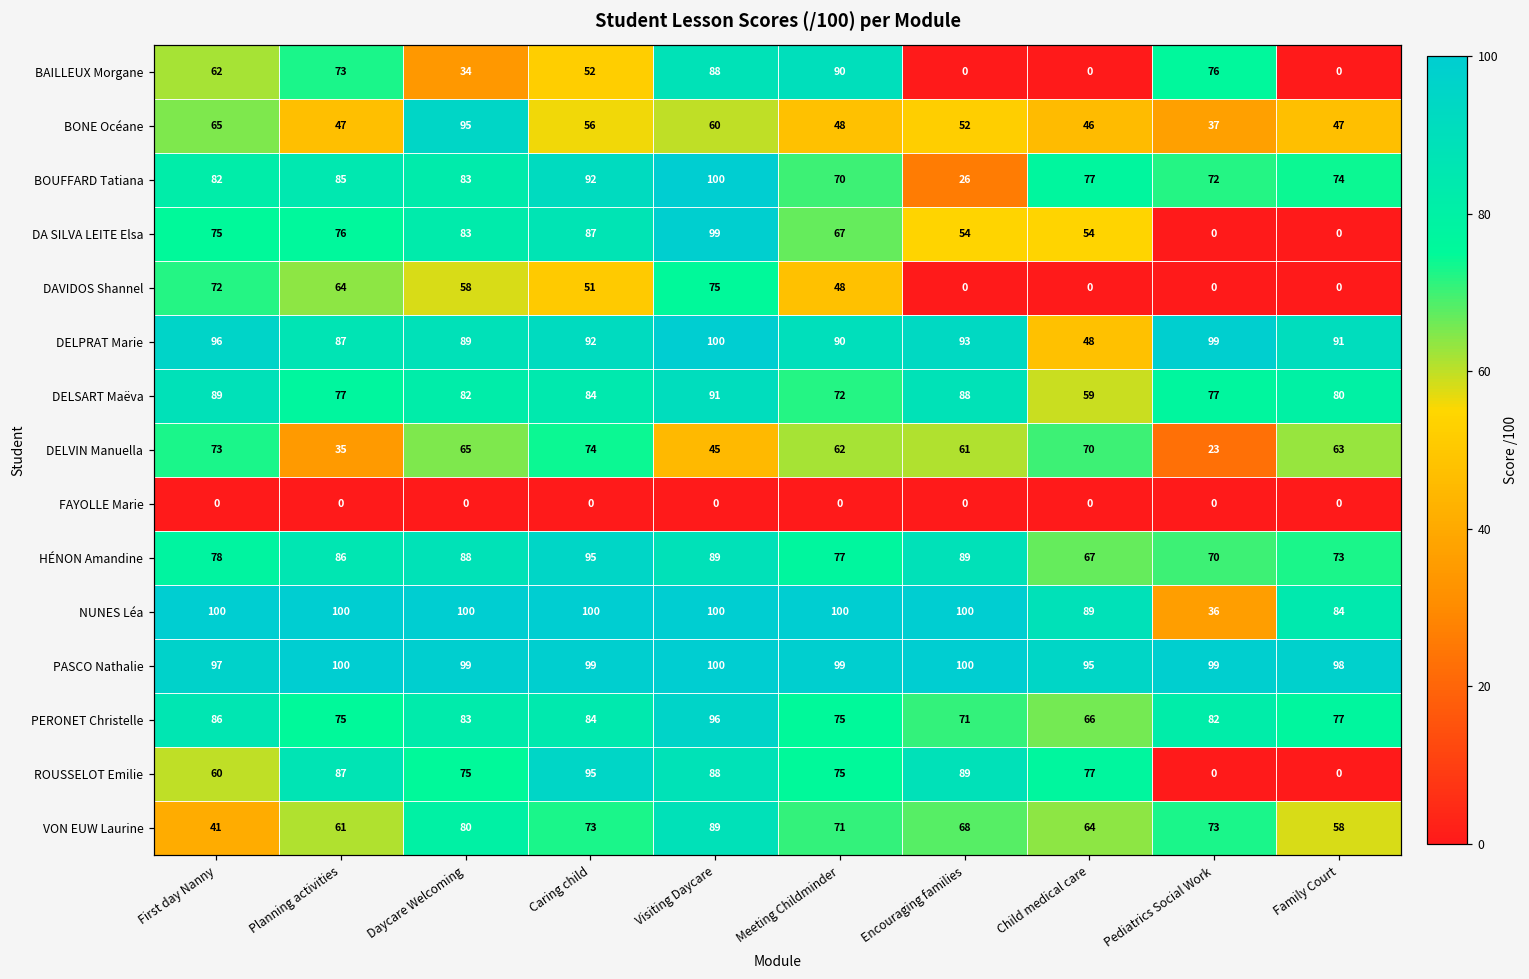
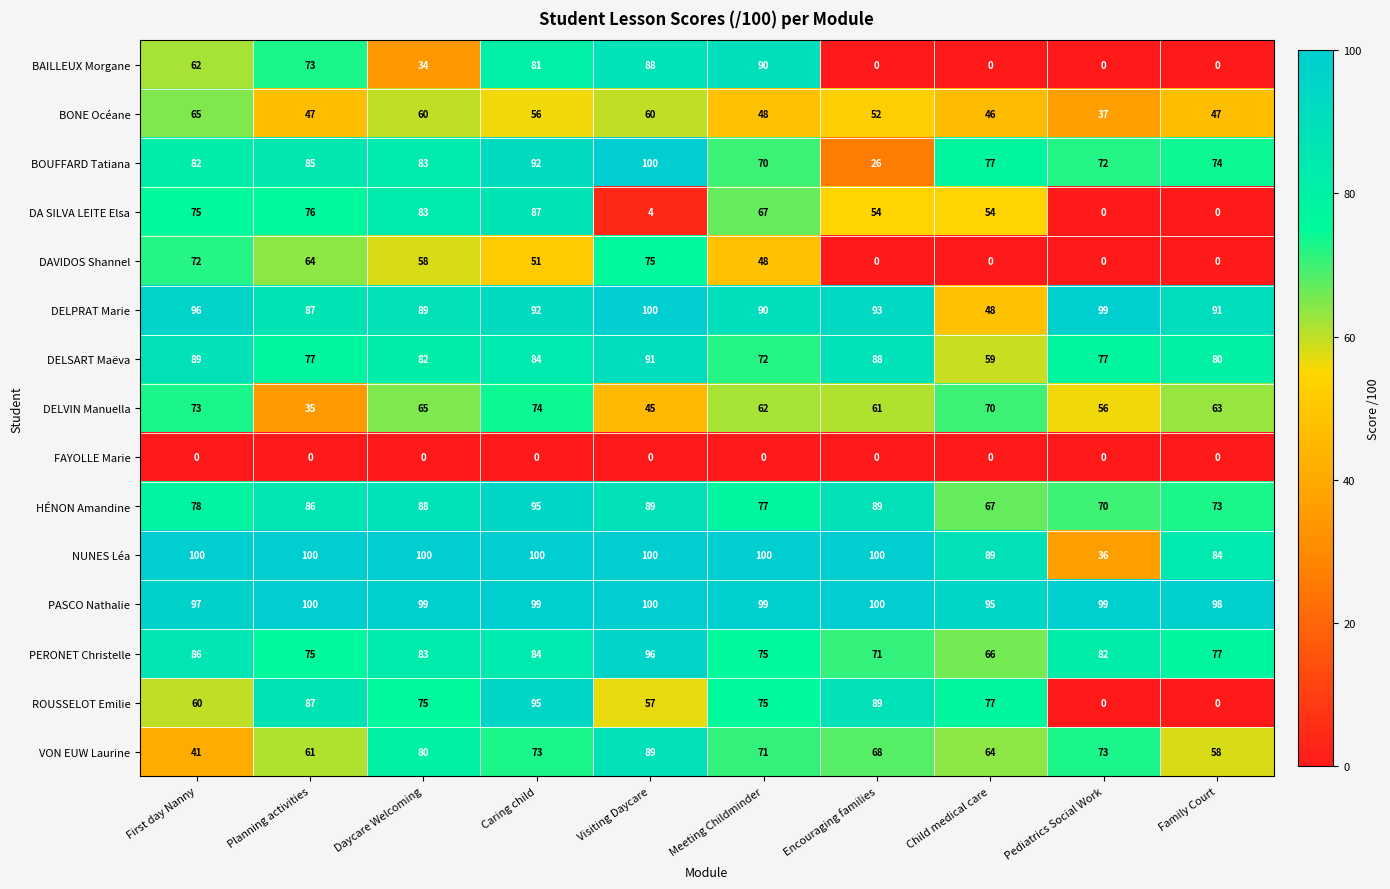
BAILLEUX Morgane, Caring child: 52 -> 81
BAILLEUX Morgane, Pediatrics Social Work: 76 -> 0
BONE Océane, Daycare Welcoming: 95 -> 60
DA SILVA LEITE Elsa, Visiting Daycare: 99 -> 4
DELVIN Manuella, Pediatrics Social Work: 23 -> 56
ROUSSELOT Emilie, Visiting Daycare: 88 -> 57
